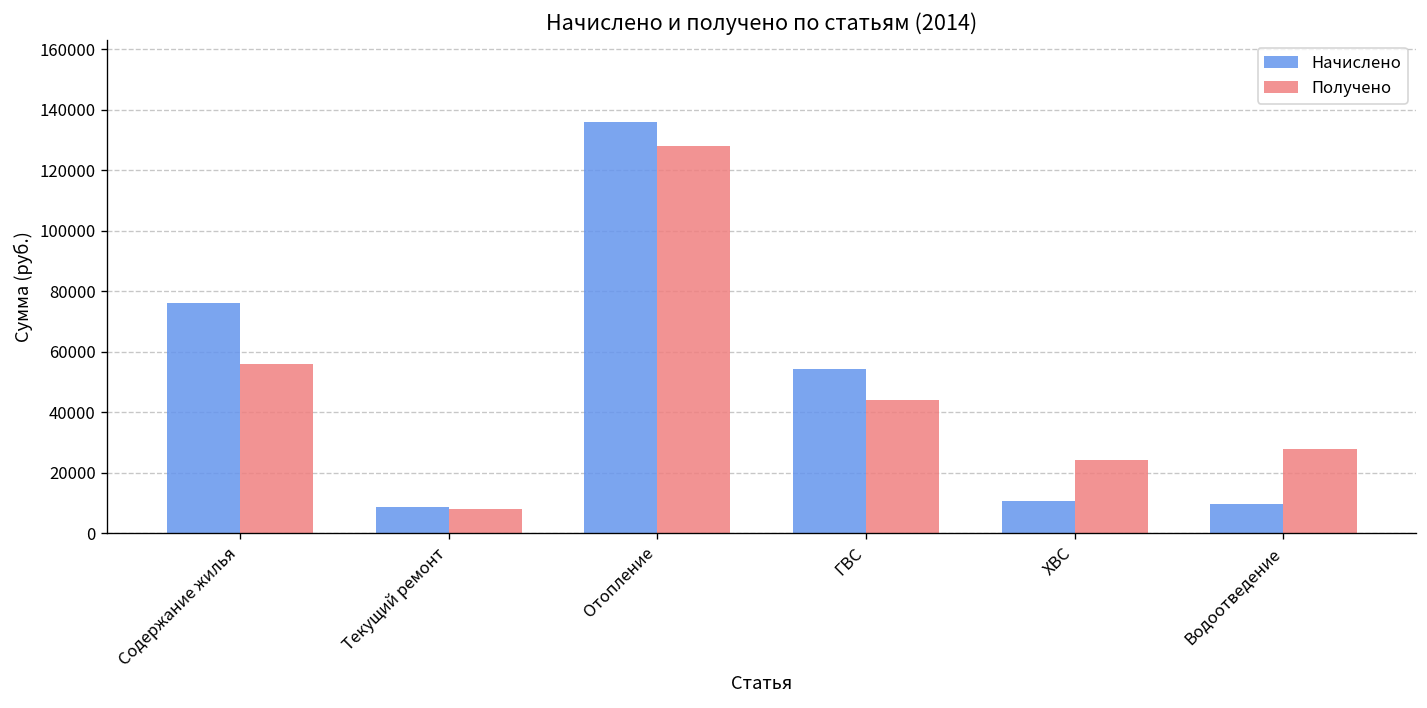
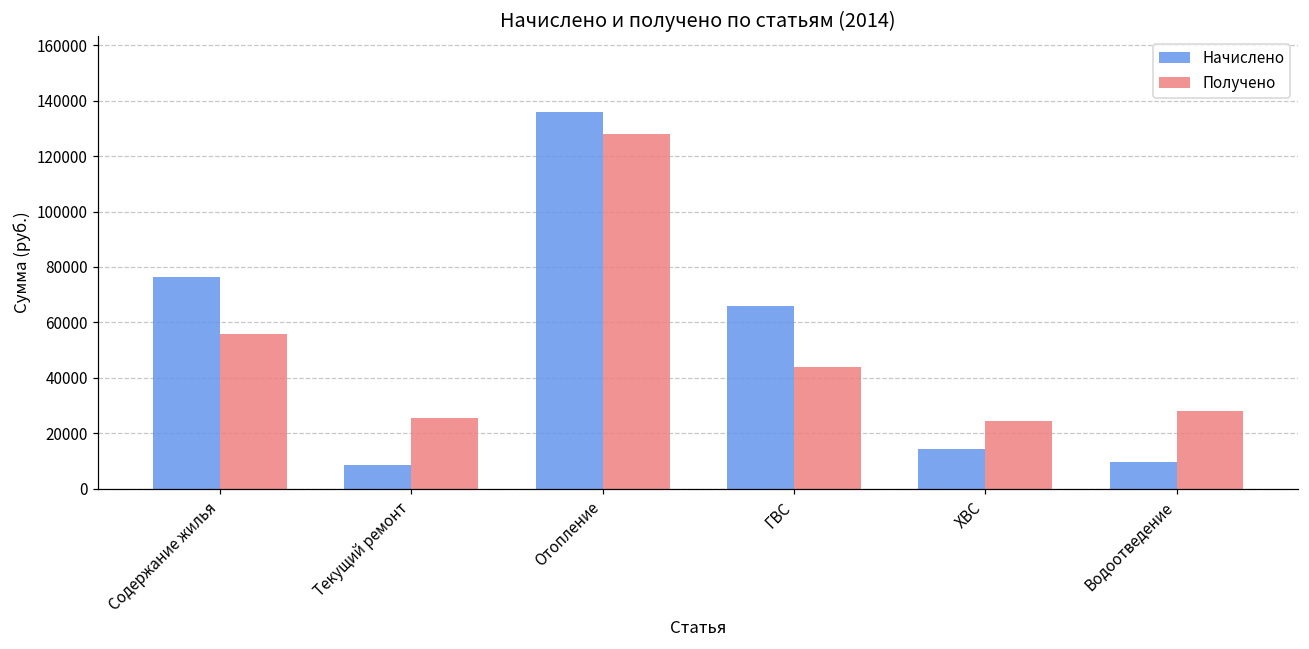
Получено, Текущий ремонт: 8000 -> 25000
Начислено, ГВС: 54000 -> 66000
Начислено, ХВС: 11000 -> 15000
